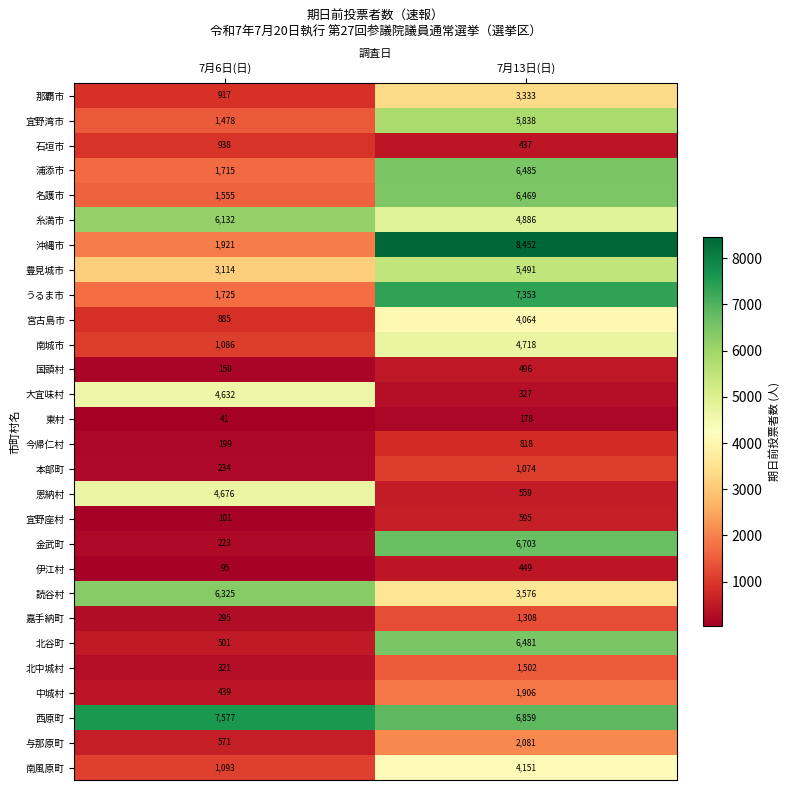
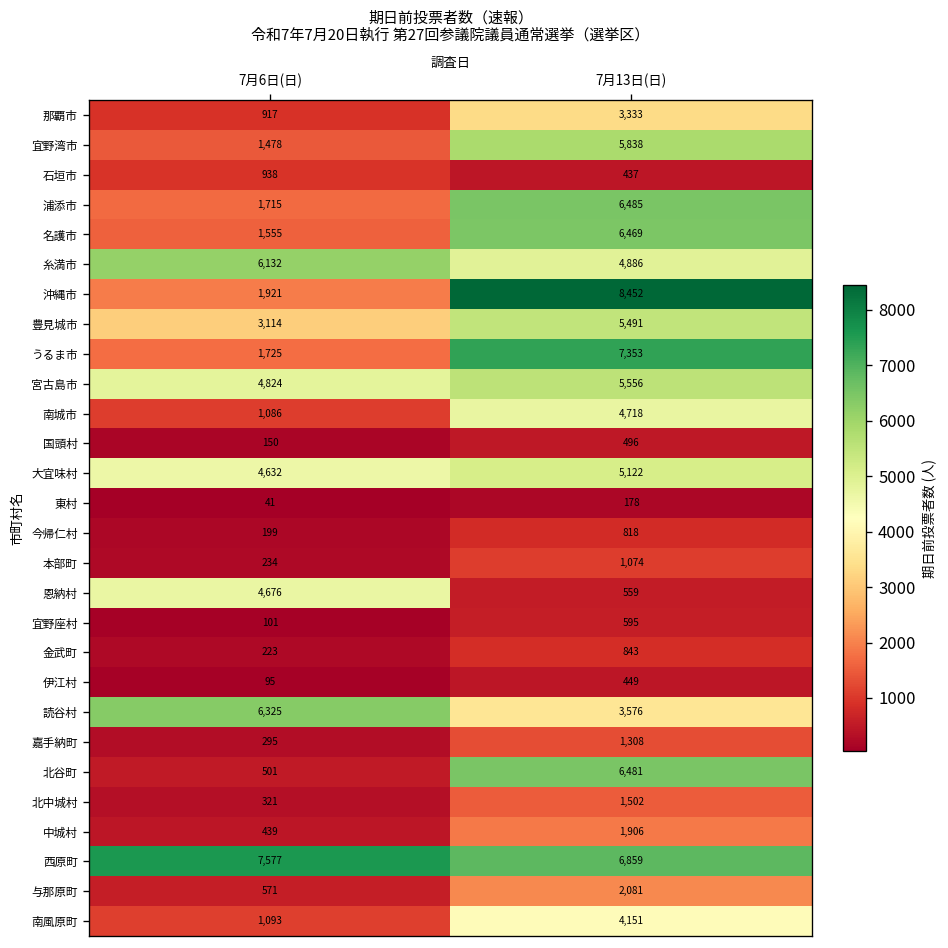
宮古島市, 7月6日(日): 885 -> 4,824
宮古島市, 7月13日(日): 4,064 -> 5,556
大宜味村, 7月13日(日): 327 -> 5,122
金武町, 7月13日(日): 6,703 -> 843
